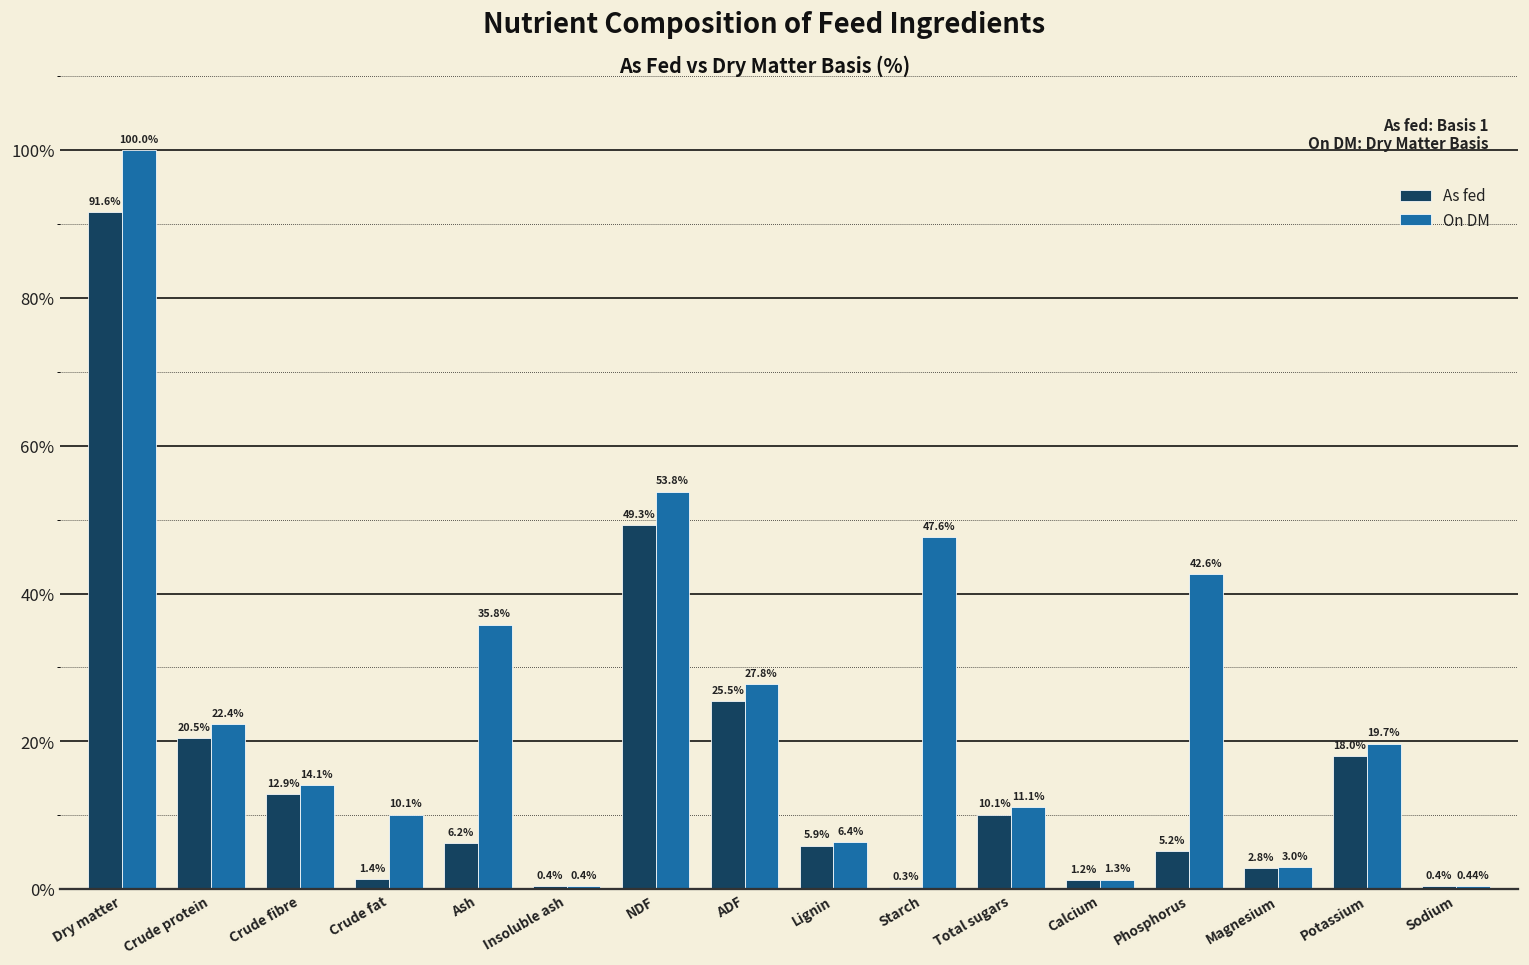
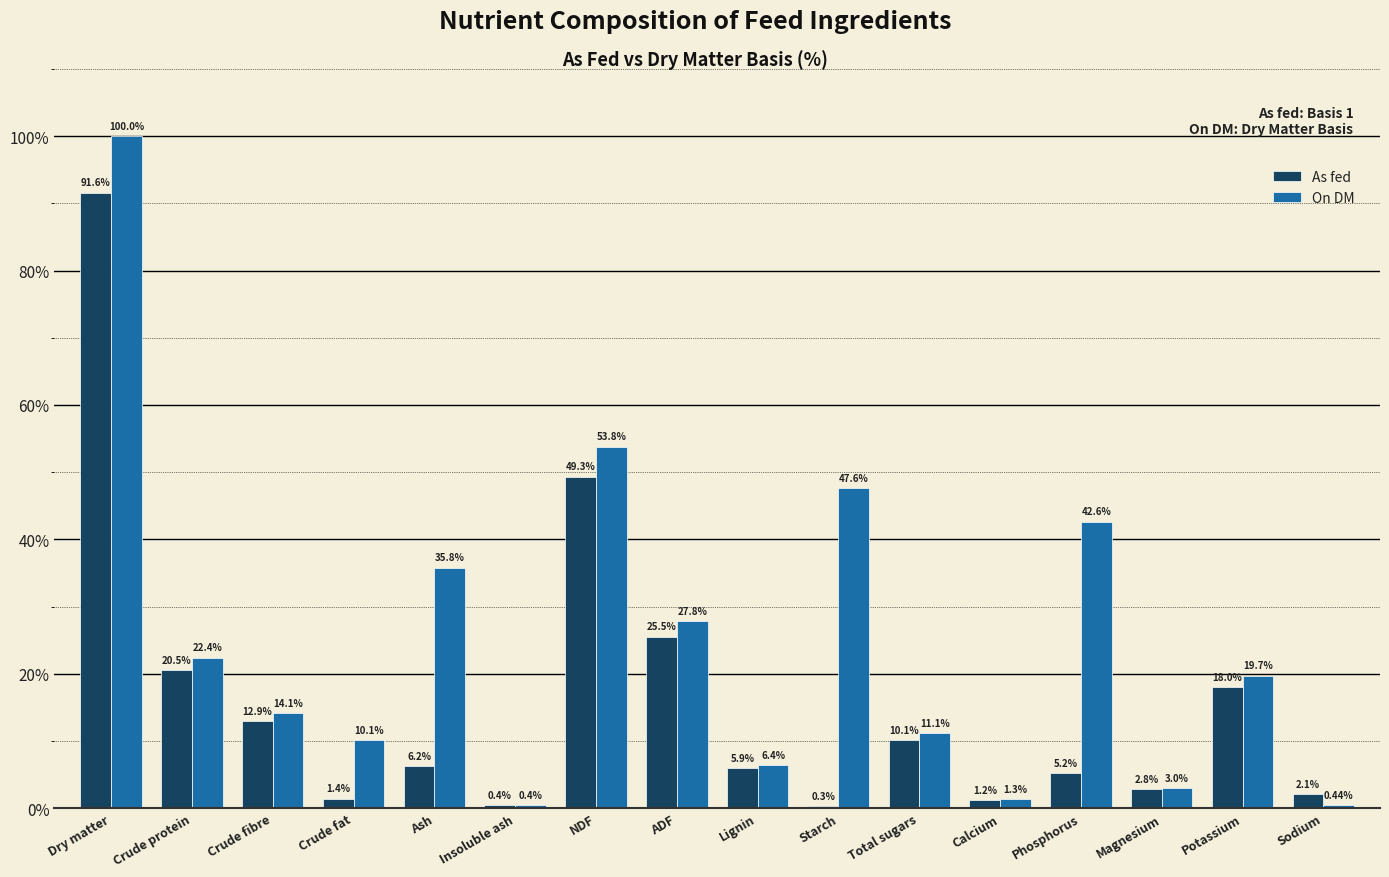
As fed, Sodium: 0.4% -> 2.1%
